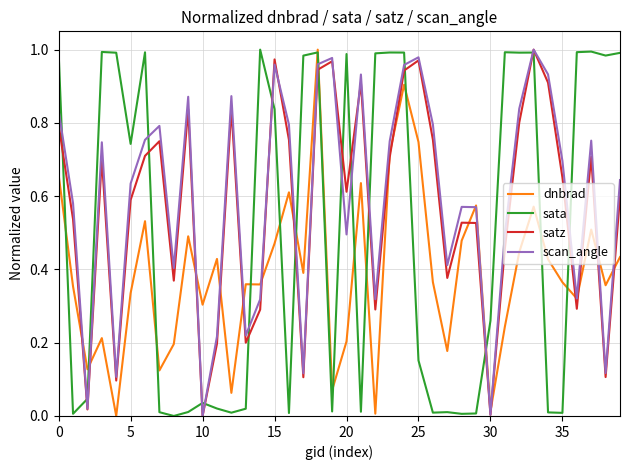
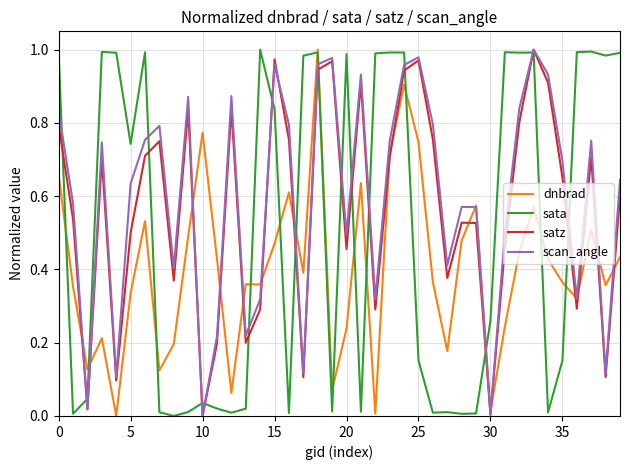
satz, 5: 0.59 -> 0.50
dnbrad, 10: 0.30 -> 0.77
dnbrad, 20: 0.20 -> 0.24
satz, 20: 0.61 -> 0.46
sata, 35: 0.01 -> 0.15
